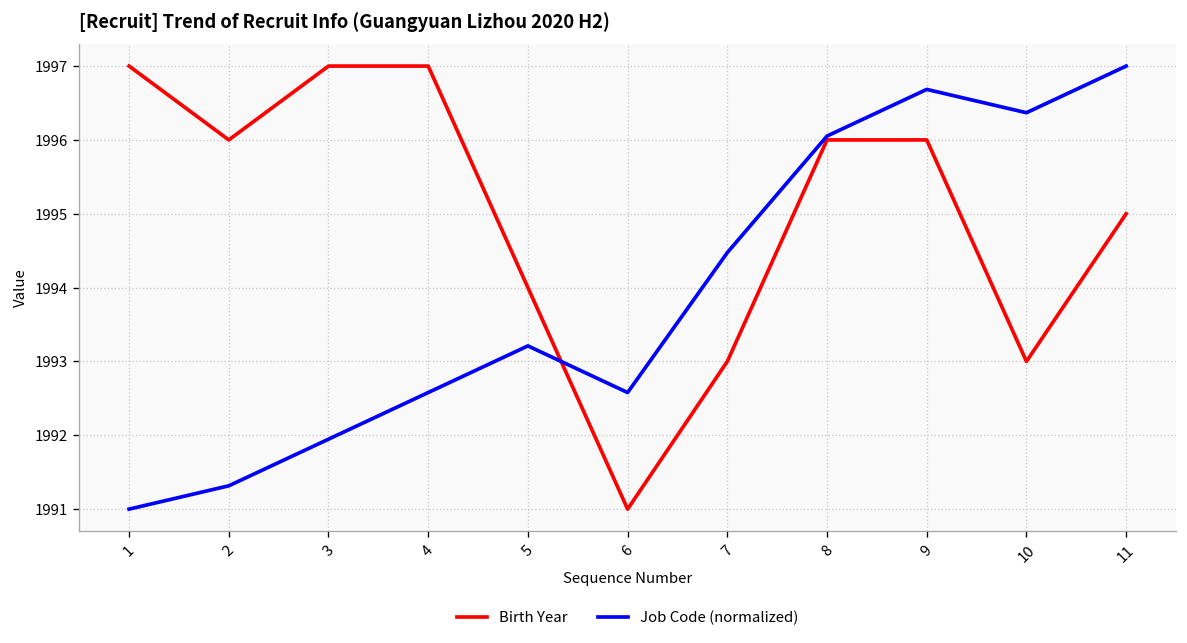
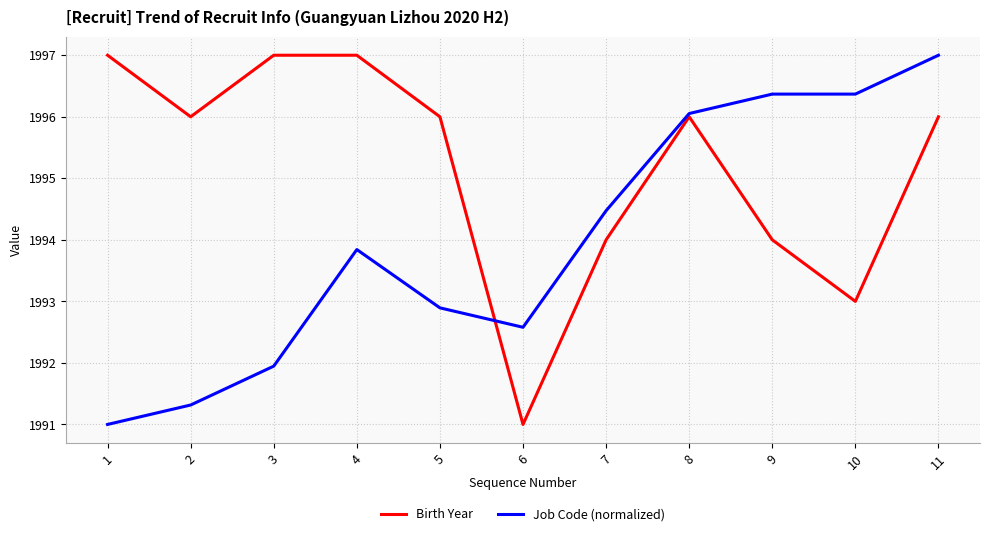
Job Code (normalized), 4: 1992.6 -> 1993.8
Birth Year, 5: 1994 -> 1996
Job Code (normalized), 5: 1993.2 -> 1992.9
Birth Year, 7: 1993 -> 1994
Birth Year, 9: 1996 -> 1994
Job Code (normalized), 9: 1996.7 -> 1996.4
Birth Year, 11: 1995 -> 1996
